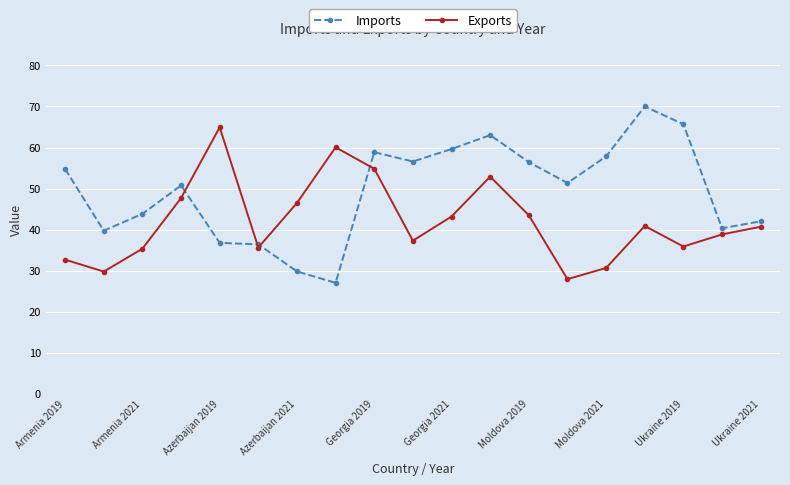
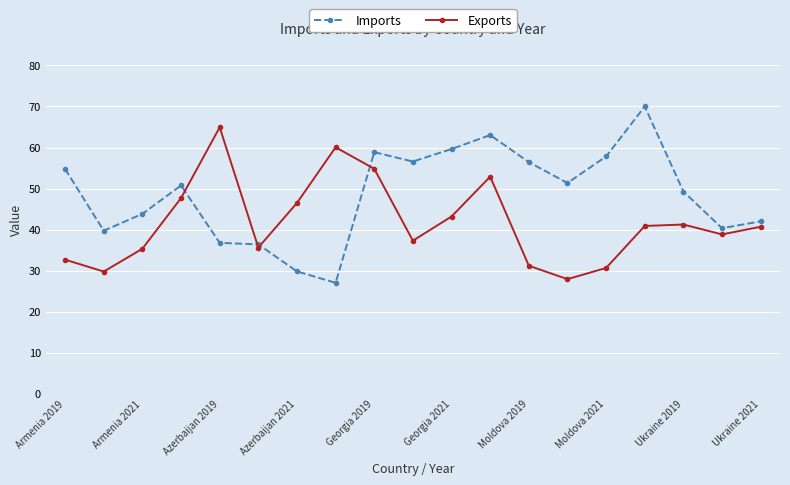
Exports, Moldova 2019: 43 -> 31
Imports, Ukraine 2019: 66 -> 49
Exports, Ukraine 2019: 36 -> 41
